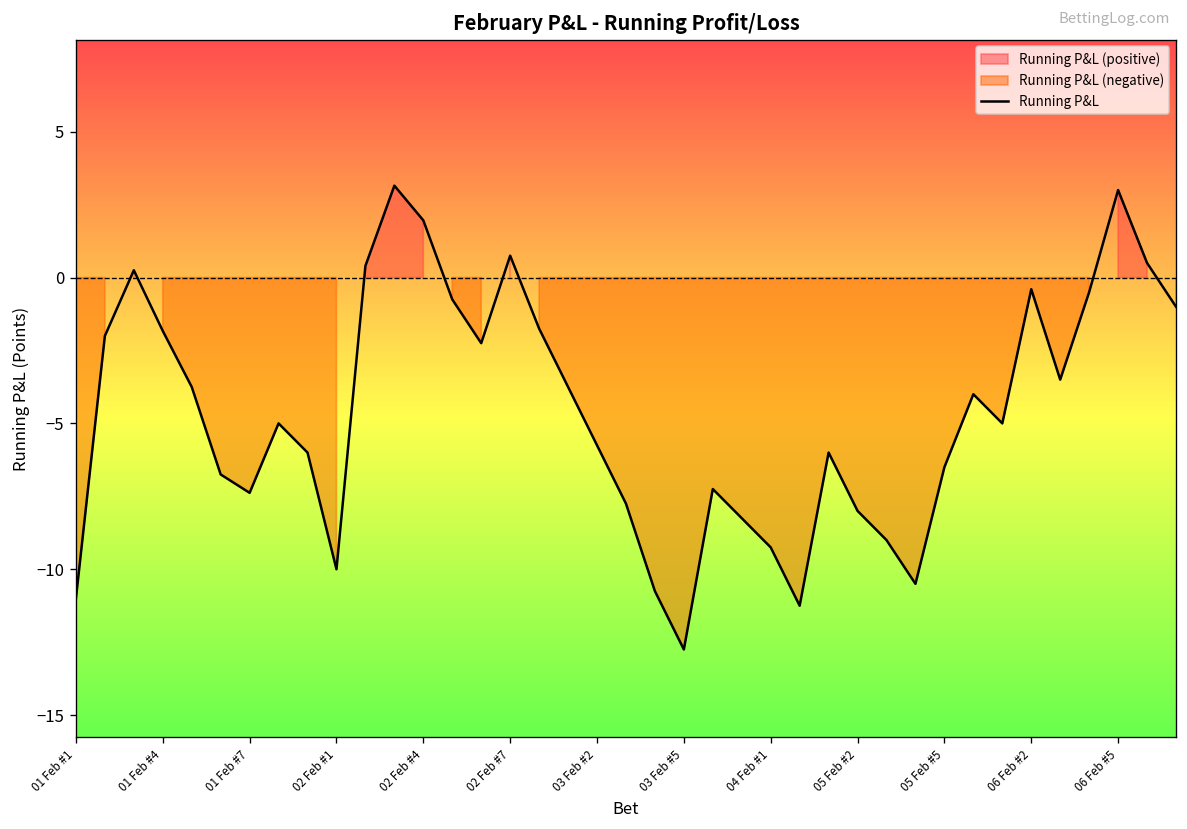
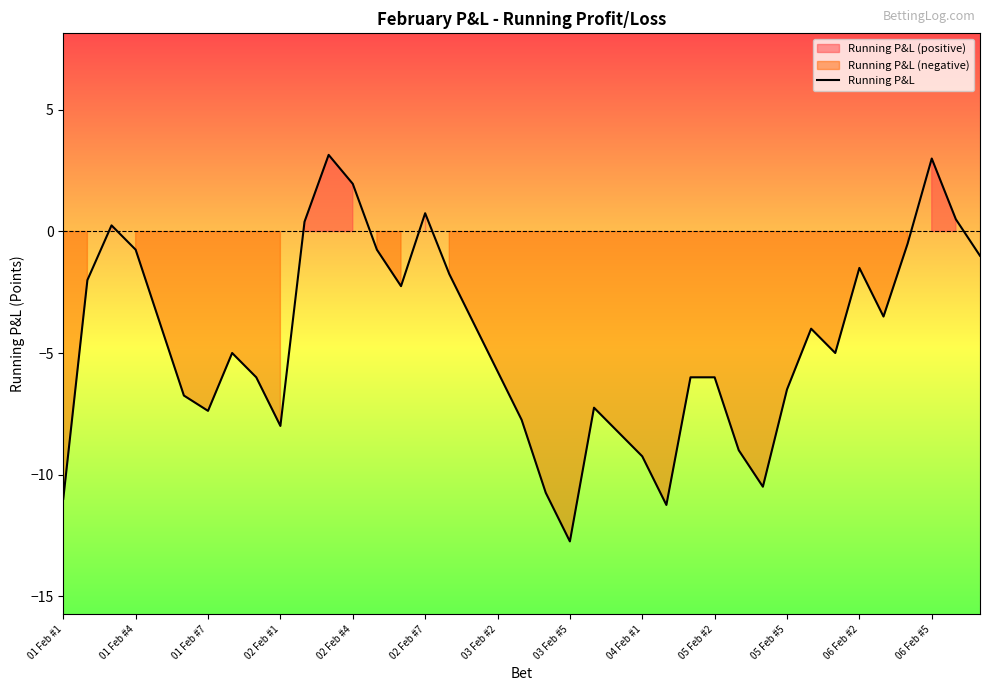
01 Feb #4: -1.8 -> -0.8
02 Feb #1: -10 -> -8
05 Feb #2: -8 -> -6
06 Feb #2: -0.4 -> -1.5
